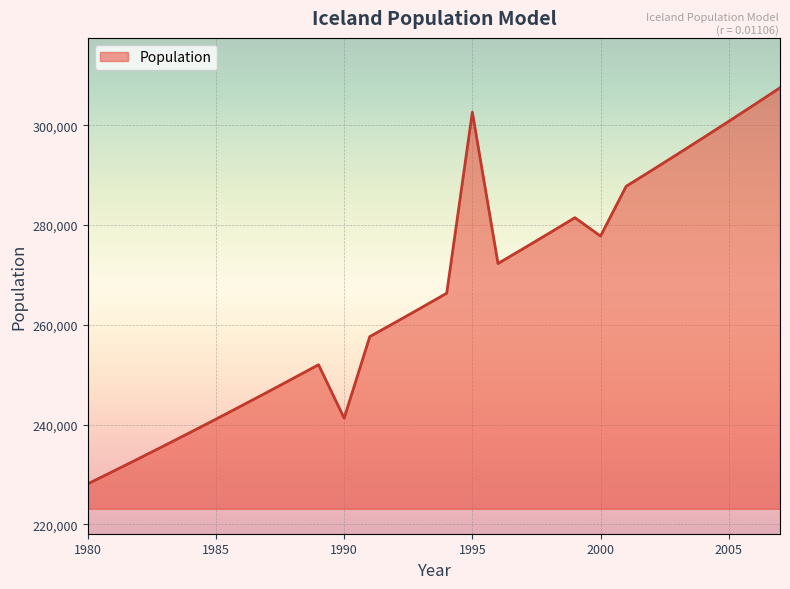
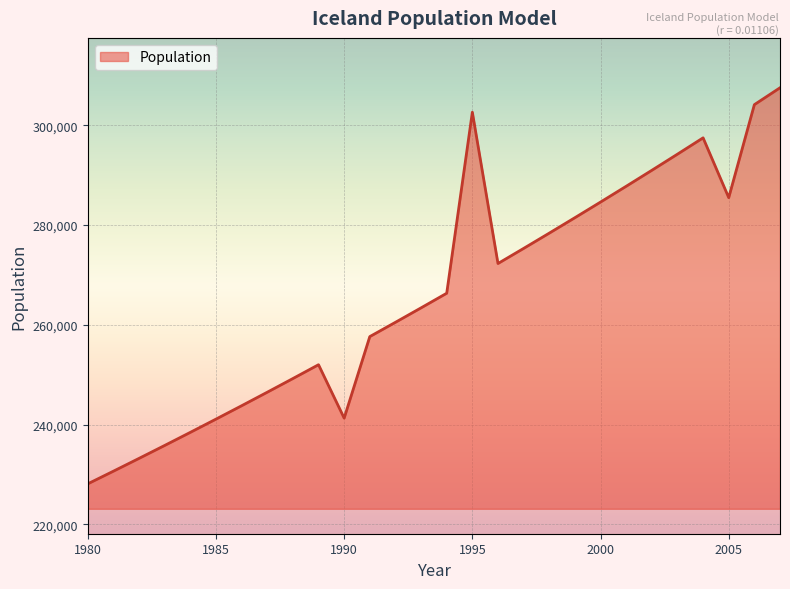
2000: 278,000 -> 285,000
2005: 301,000 -> 286,000
